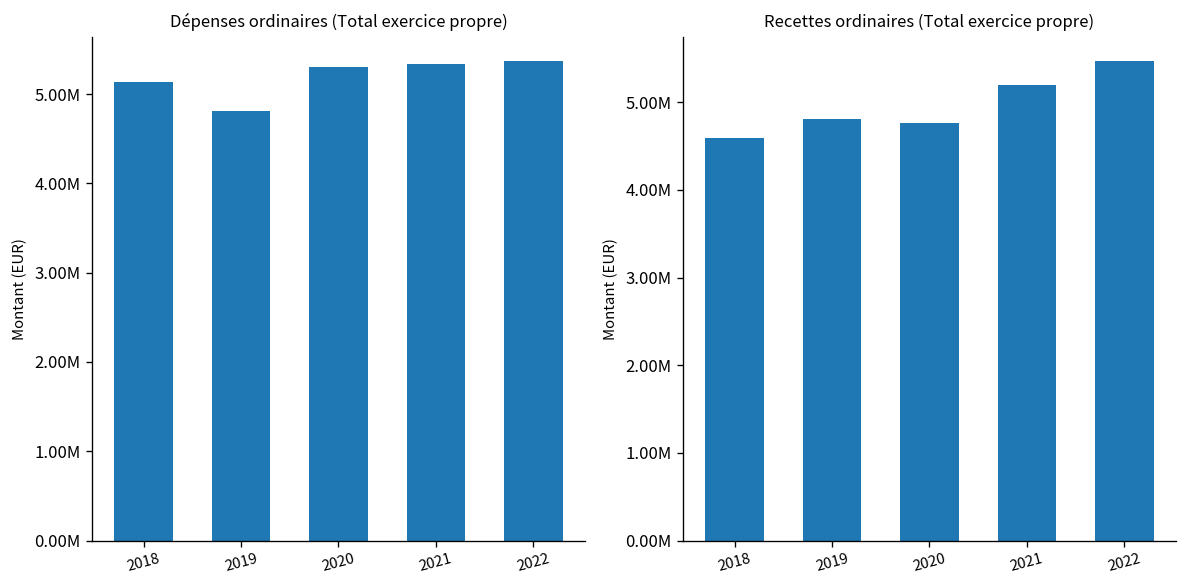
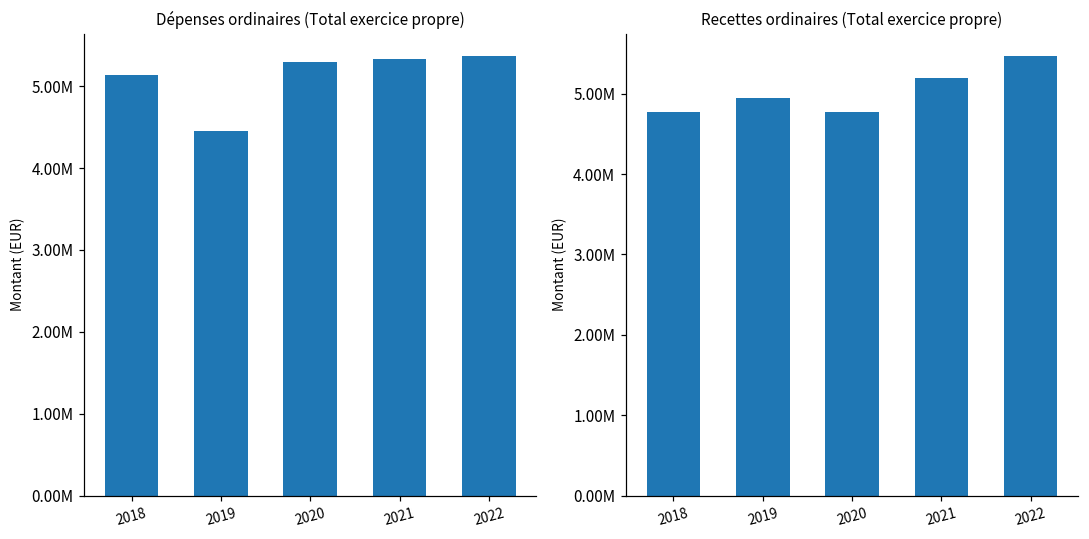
Dépenses ordinaires (Total exercice propre), 2019: 4800000 -> 4500000
Recettes ordinaires (Total exercice propre), 2018: 4600000 -> 4800000
Recettes ordinaires (Total exercice propre), 2019: 4800000 -> 4900000
